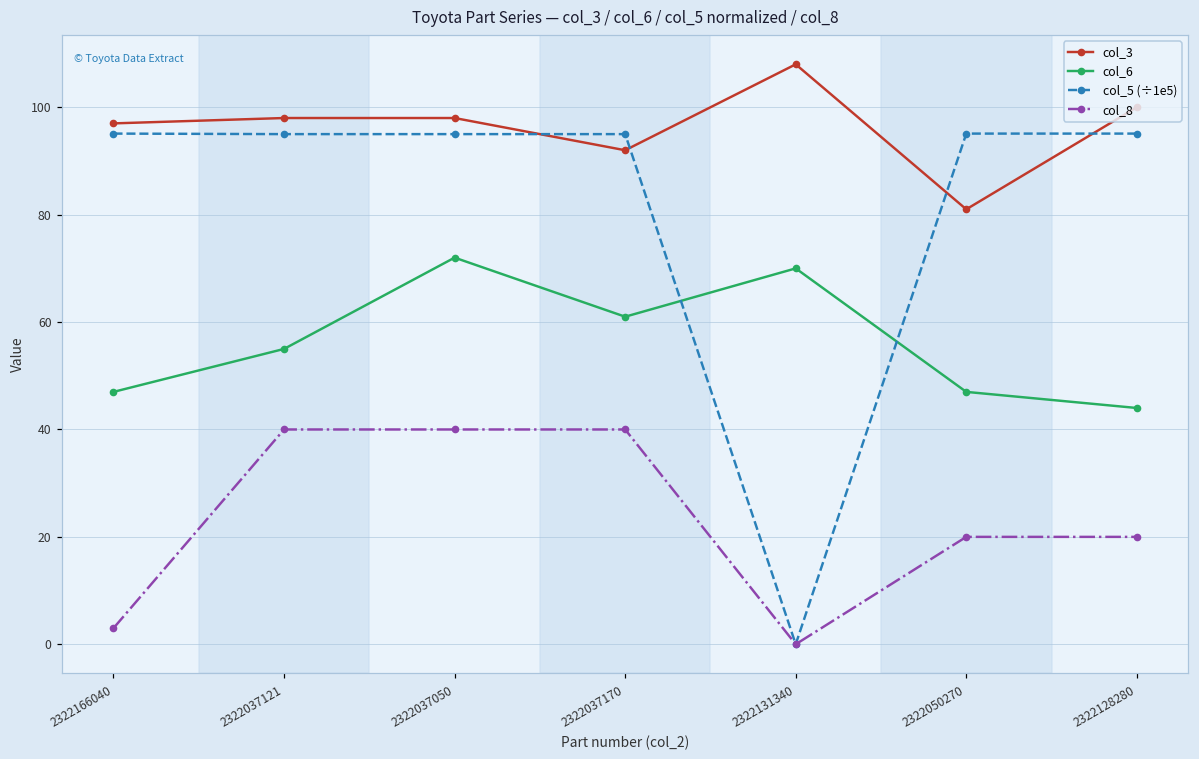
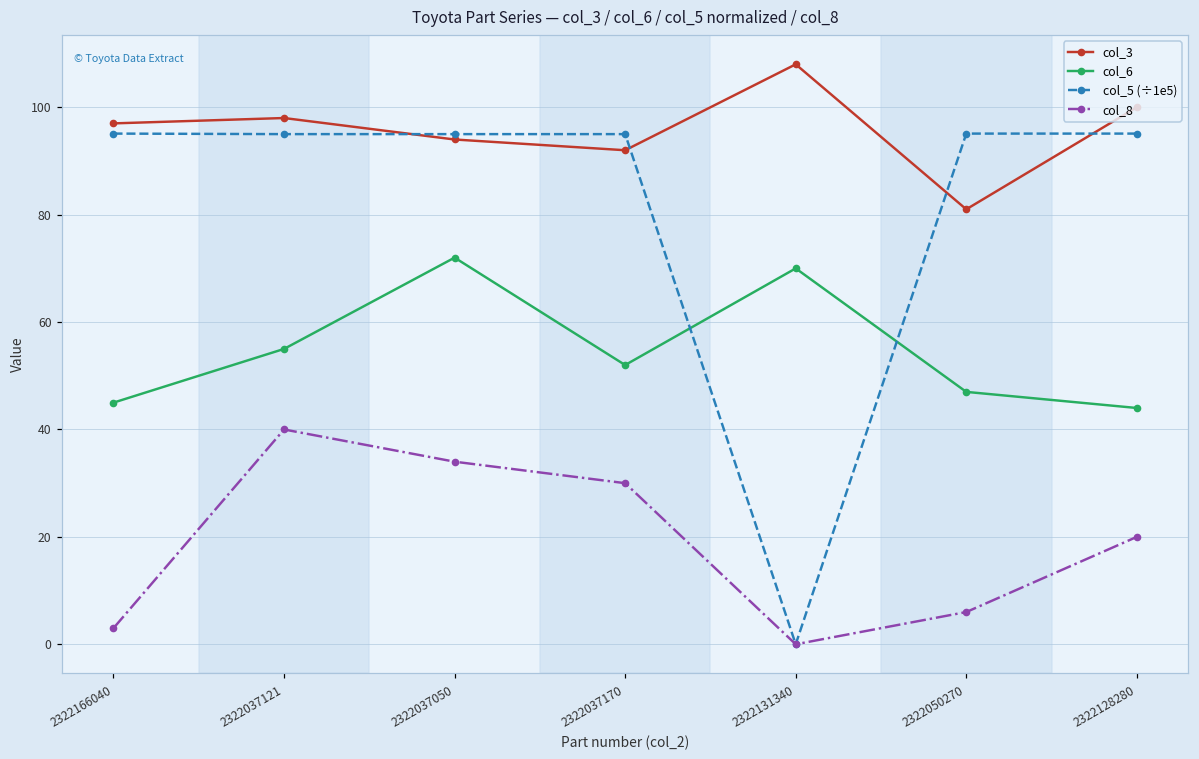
col_6, 2322166040: 47 -> 45
col_3, 2322037050: 98 -> 94
col_8, 2322037050: 40 -> 34
col_6, 2322037170: 61 -> 52
col_8, 2322037170: 40 -> 30
col_8, 2322050270: 20 -> 6
